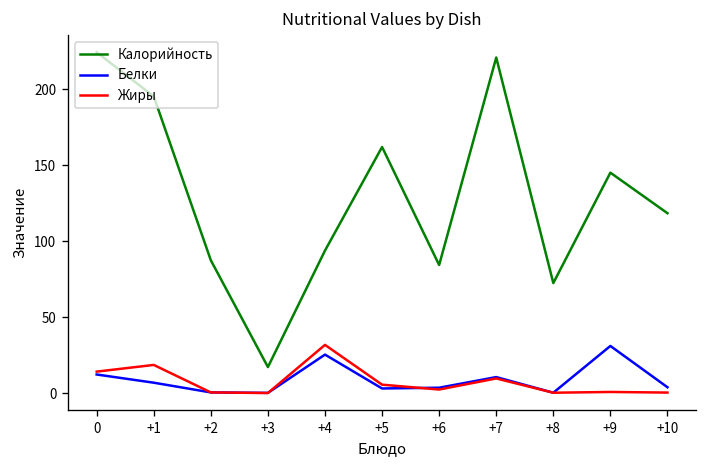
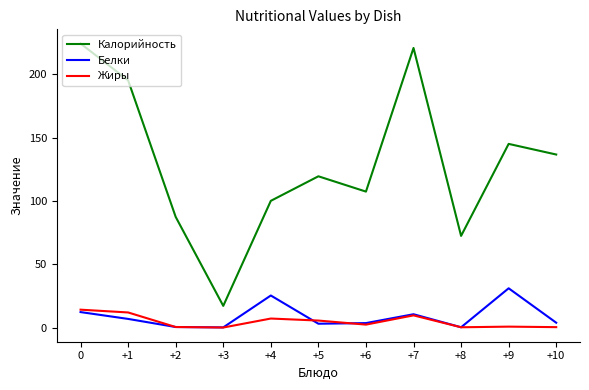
Жиры, +1: 19 -> 12
Калорийность, +4: 94 -> 100
Жиры, +4: 32 -> 7
Калорийность, +5: 162 -> 120
Калорийность, +6: 84 -> 107
Калорийность, +10: 118 -> 137
